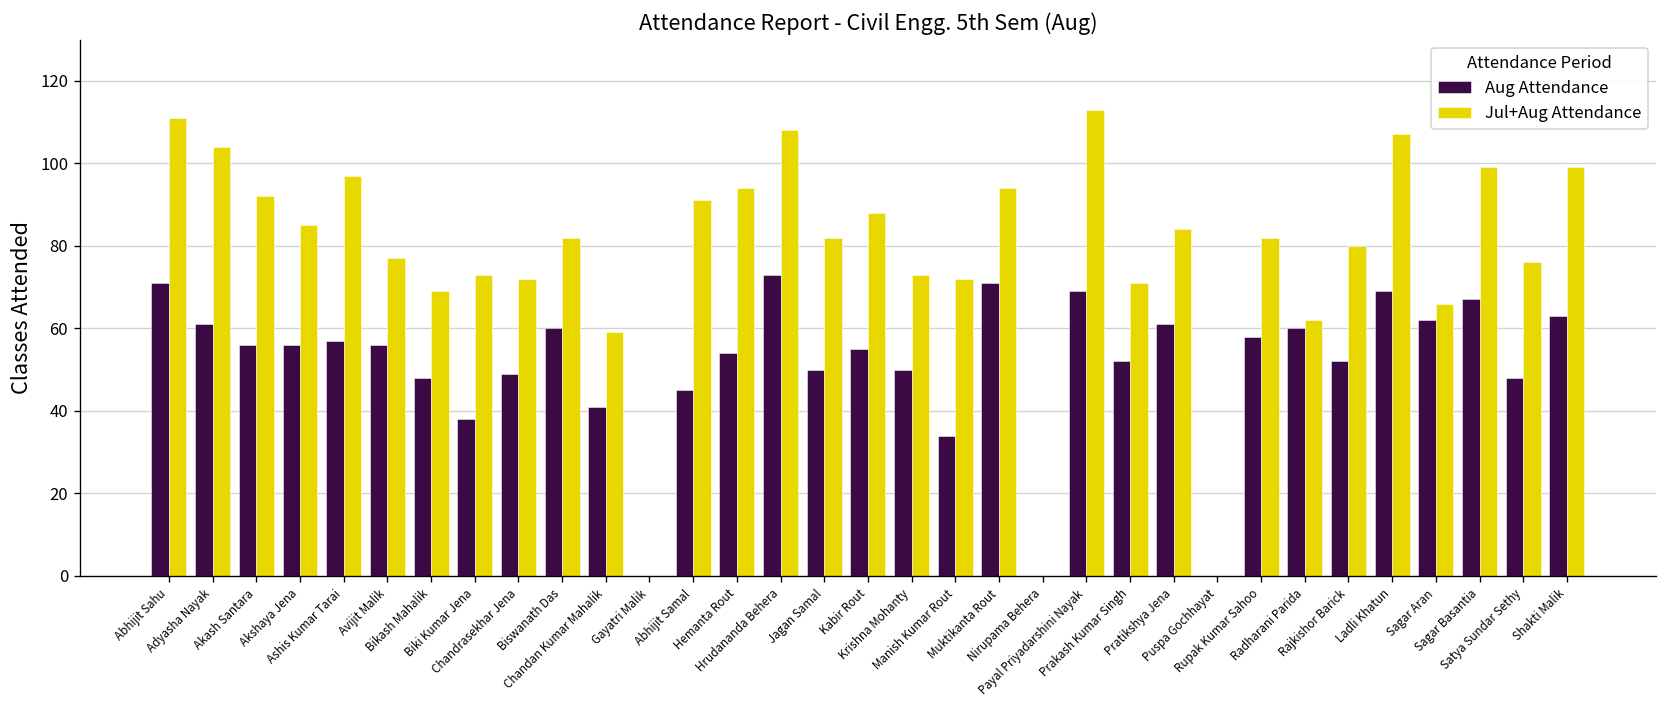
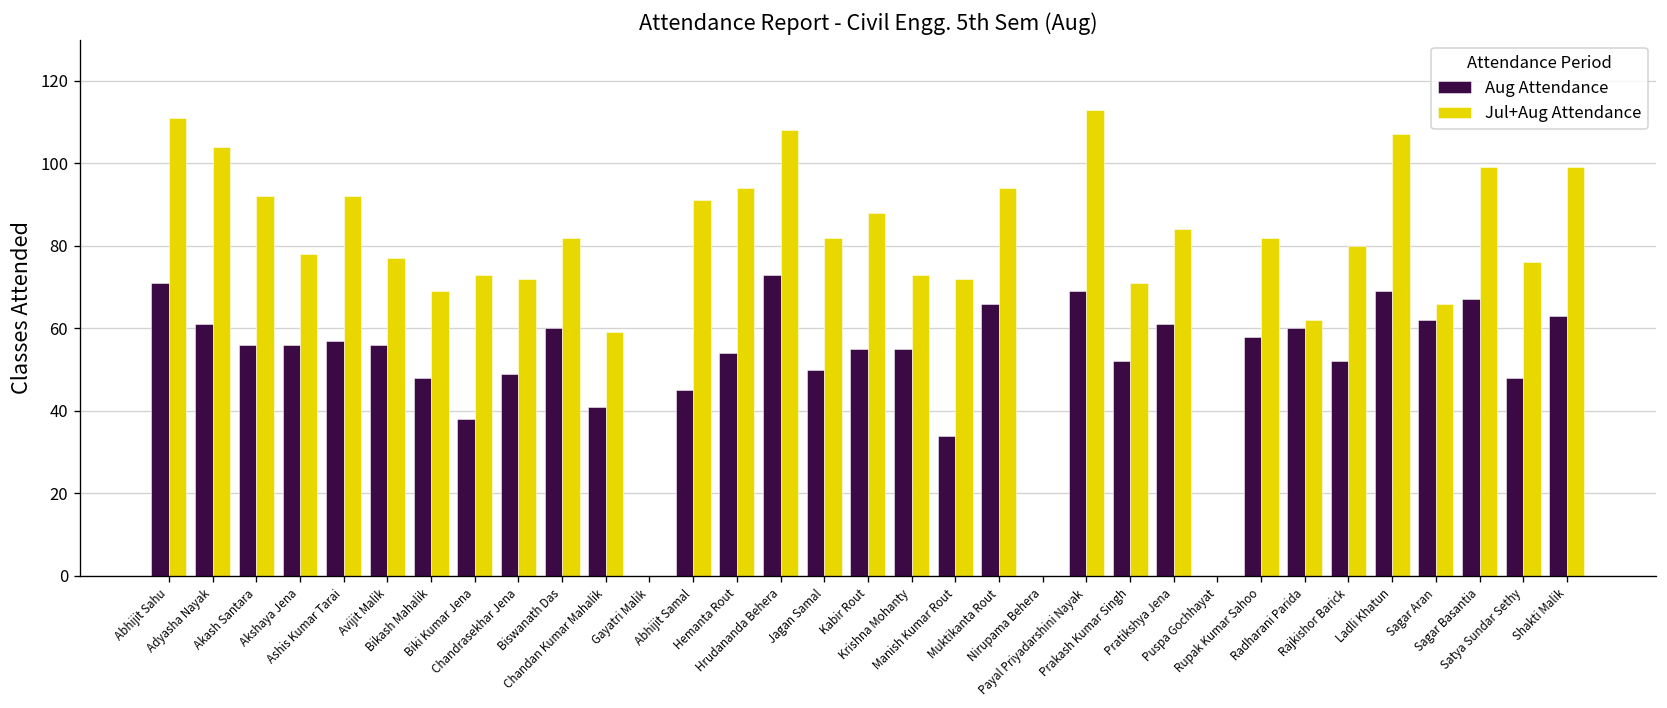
Jul+Aug Attendance, Akshaya Jena: 85 -> 78
Jul+Aug Attendance, Ashis Kumar Tarai: 97 -> 92
Aug Attendance, Krishna Mohanty: 50 -> 55
Aug Attendance, Muktikanta Rout: 71 -> 66
